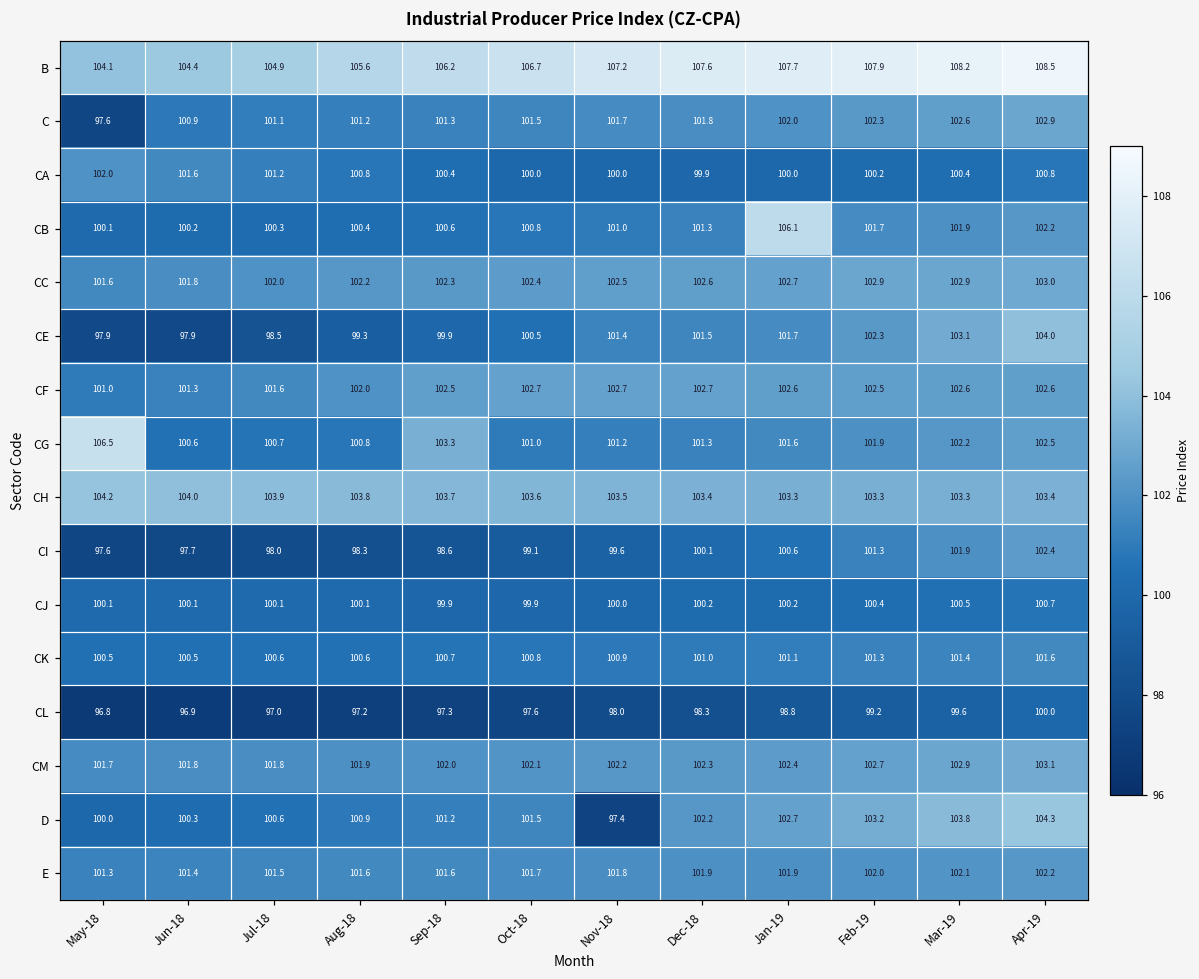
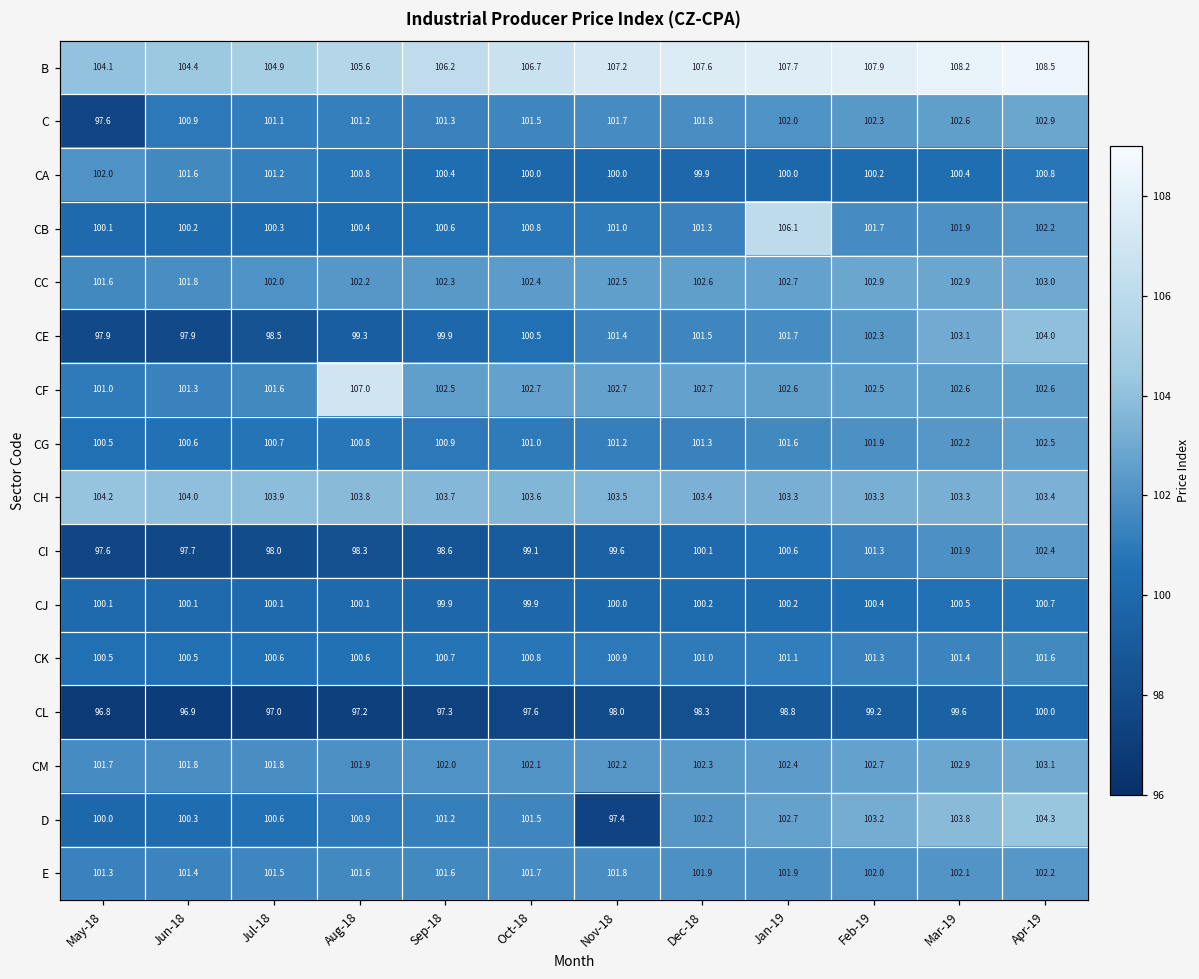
CF, Aug-18: 102.0 -> 107.0
CG, May-18: 106.5 -> 100.5
CG, Sep-18: 103.3 -> 100.9
